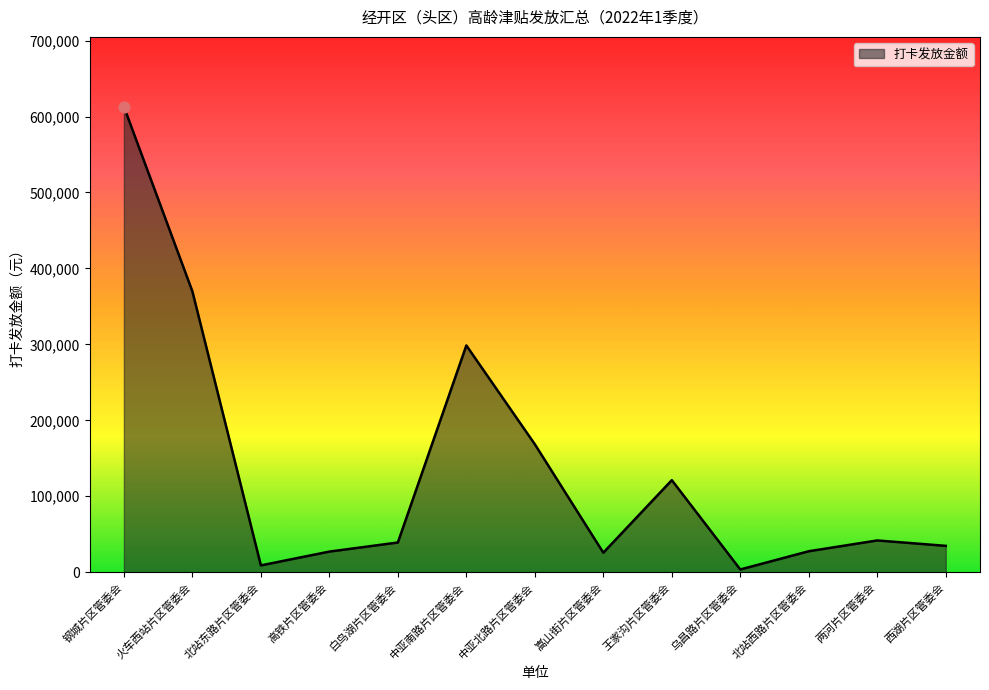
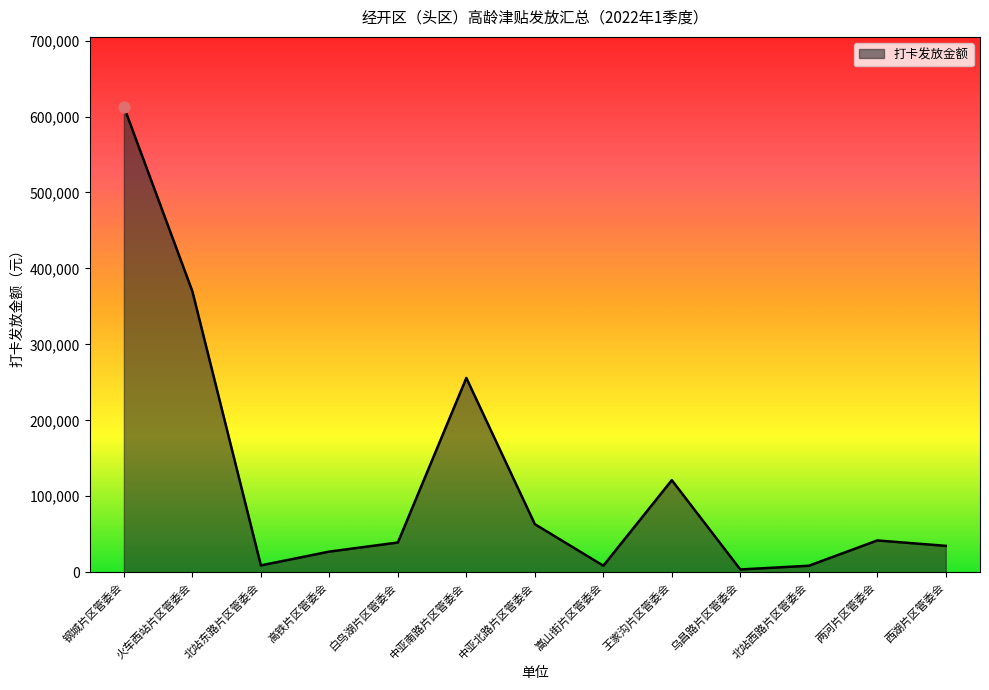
打卡发放金额, 中亚南路片区管委会: 300,000 -> 260,000
打卡发放金额, 中亚北路片区管委会: 170,000 -> 60,000
打卡发放金额, 嵩山街片区管委会: 30,000 -> 10,000
打卡发放金额, 北站西路片区管委会: 30,000 -> 10,000
